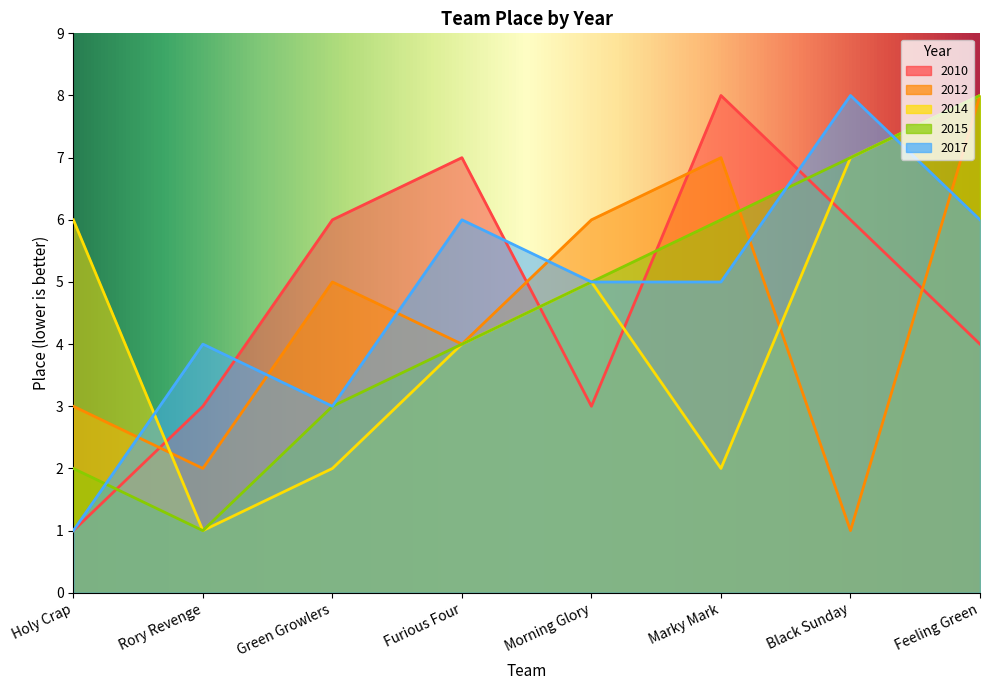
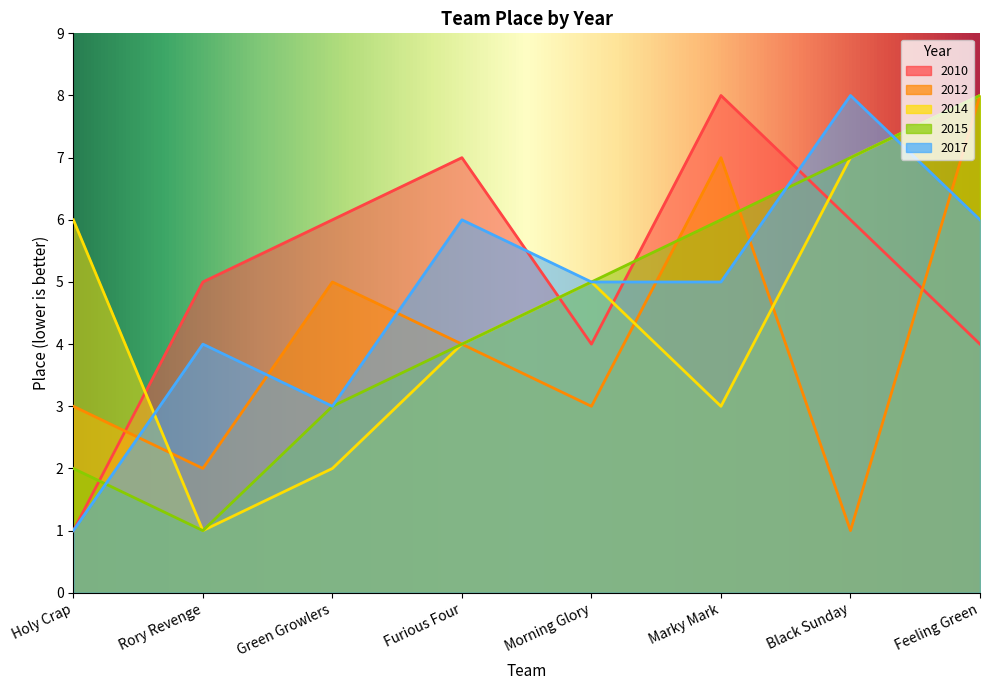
2010, Rory Revenge: 3 -> 5
2010, Morning Glory: 3 -> 4
2012, Morning Glory: 6 -> 3
2014, Marky Mark: 2 -> 3
